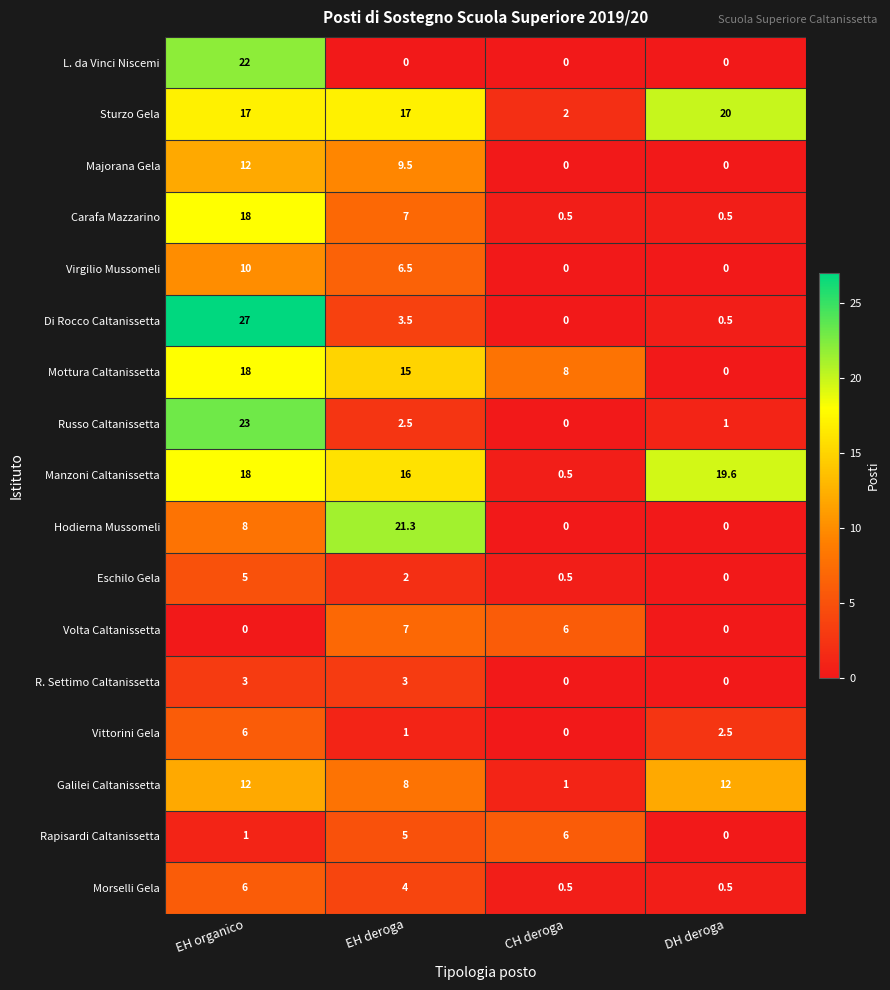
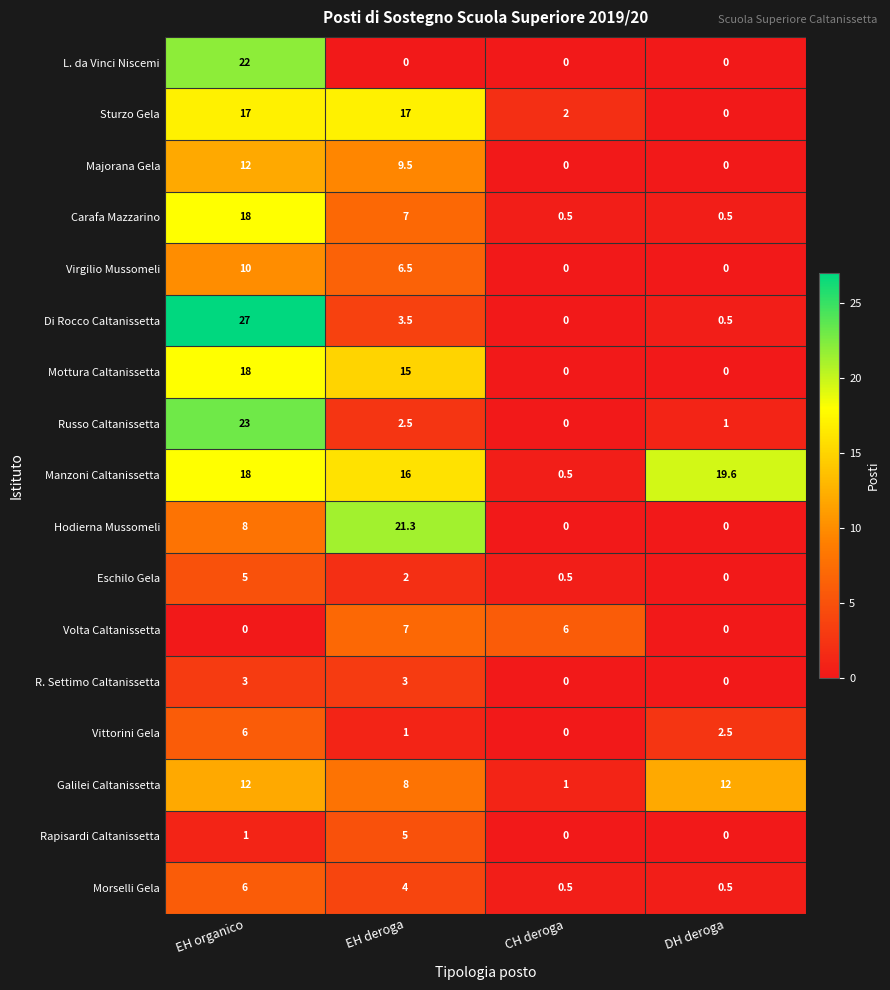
Sturzo Gela, DH deroga: 20 -> 0
Mottura Caltanissetta, CH deroga: 8 -> 0
Rapisardi Caltanissetta, CH deroga: 6 -> 0
